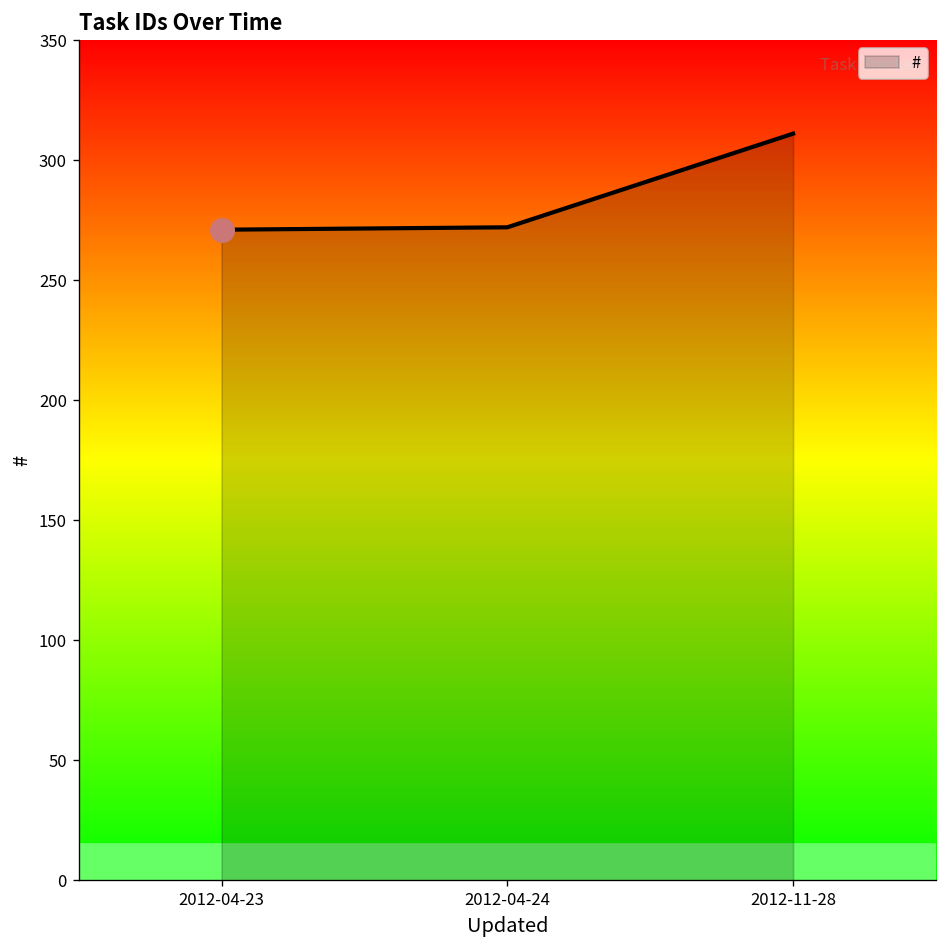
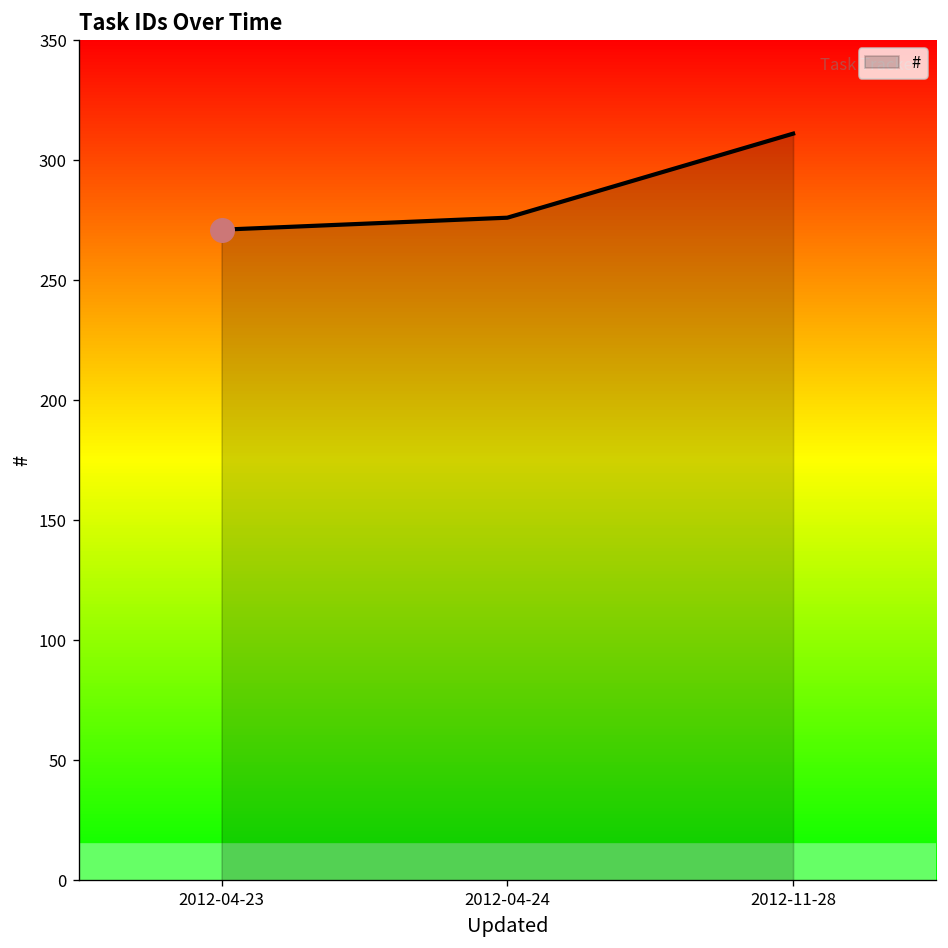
#, 2012-04-24: 272 -> 276
